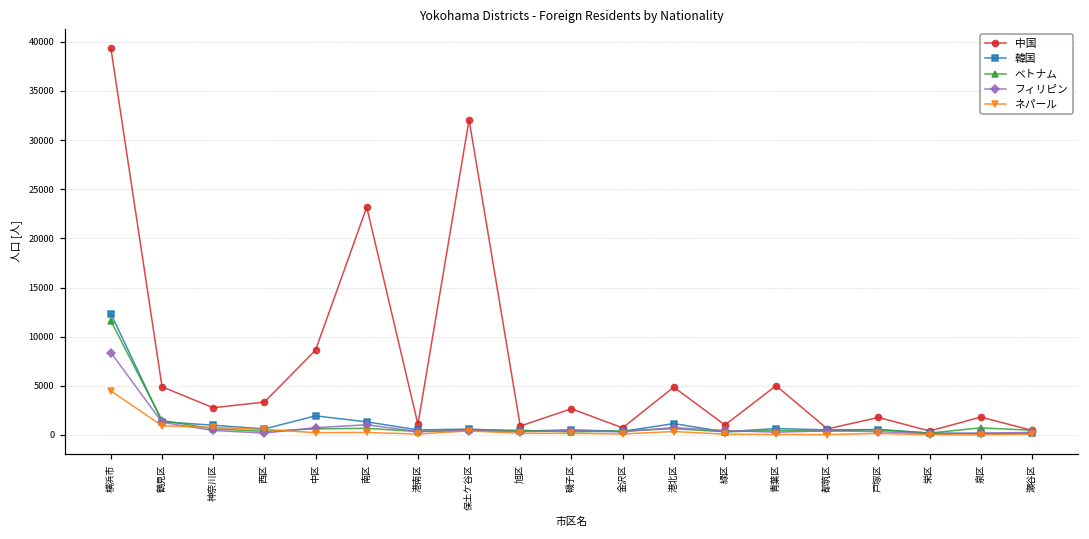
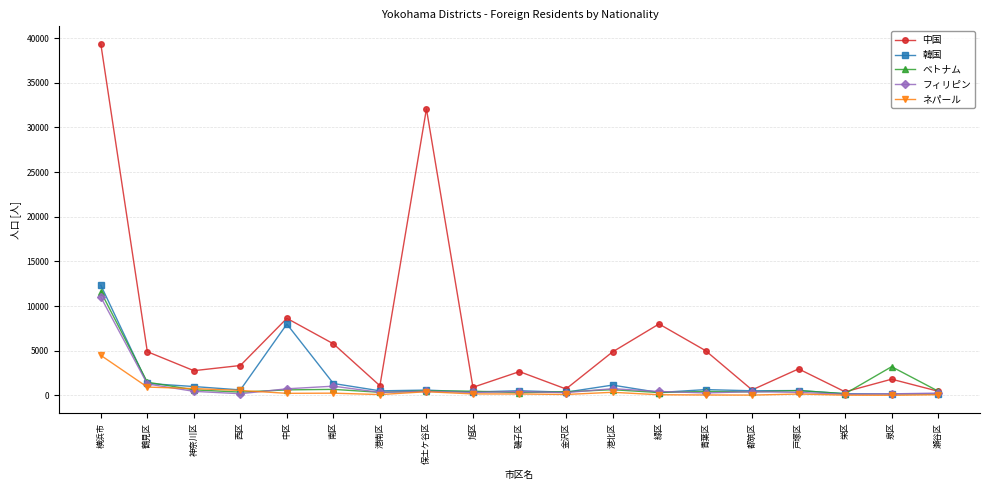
フィリピン, 横浜市: 8000 -> 11000
韓国, 中区: 2000 -> 8000
中国, 南区: 23000 -> 6000
中国, 緑区: 1000 -> 8000
中国, 戸塚区: 2000 -> 3000
ベトナム, 泉区: 1000 -> 3000
